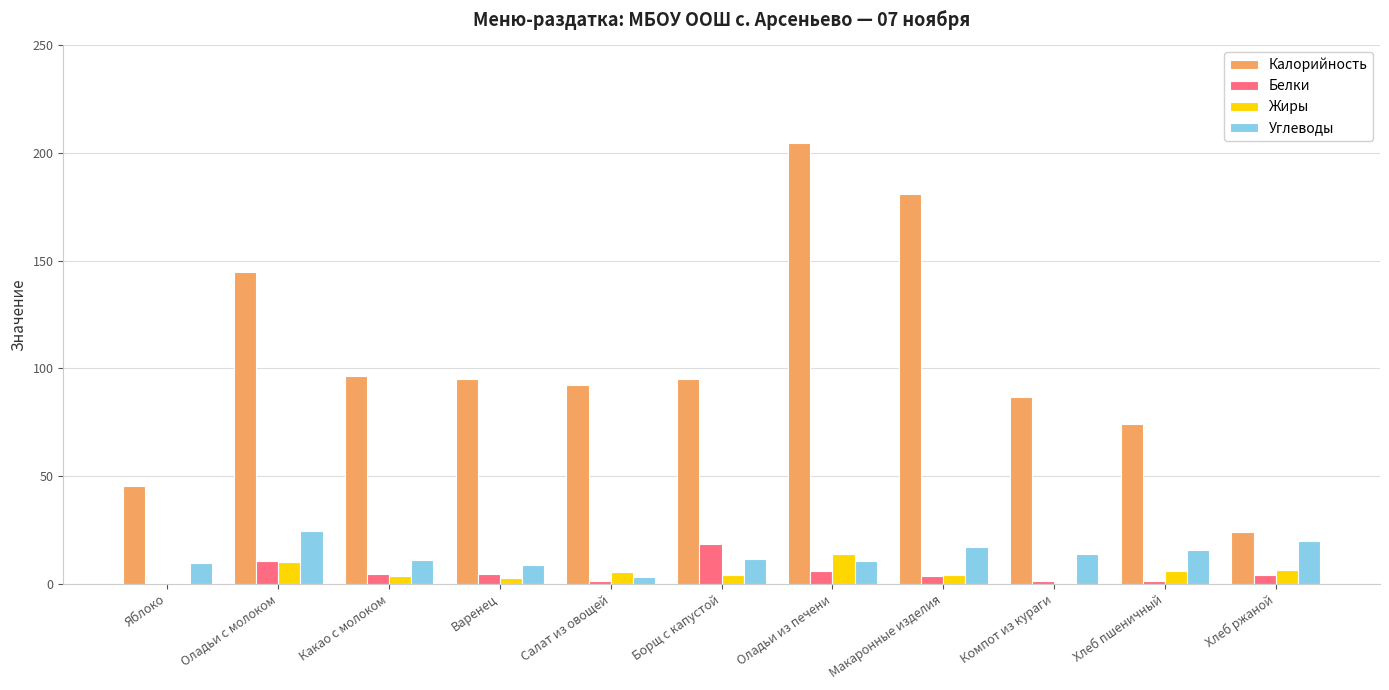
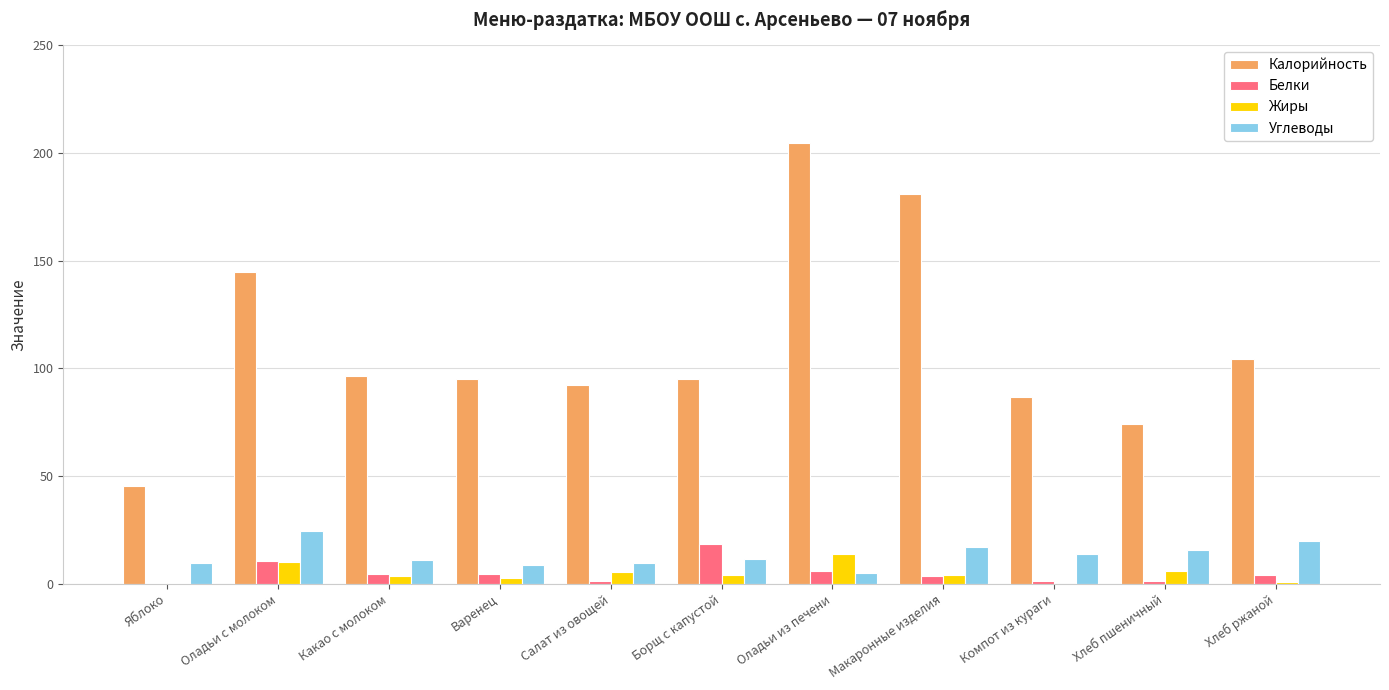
Углеводы, Салат из овощей: 3 -> 10
Углеводы, Оладьи из печени: 11 -> 5
Калорийность, Хлеб ржаной: 24 -> 104
Жиры, Хлеб ржаной: 7 -> 1
